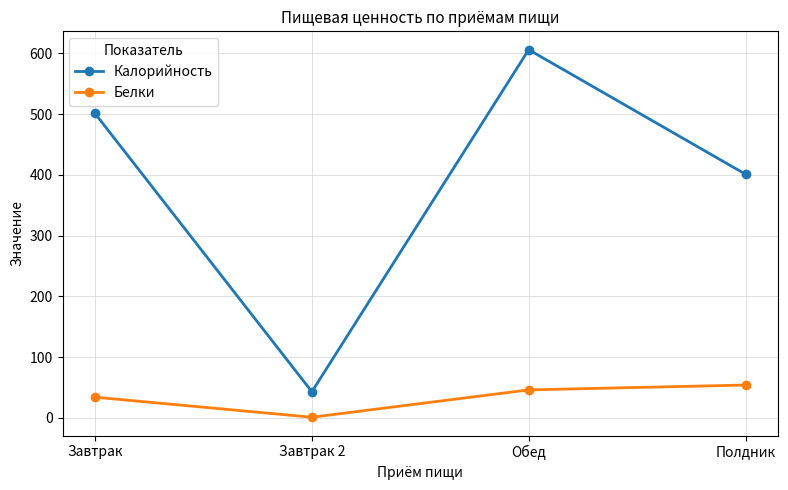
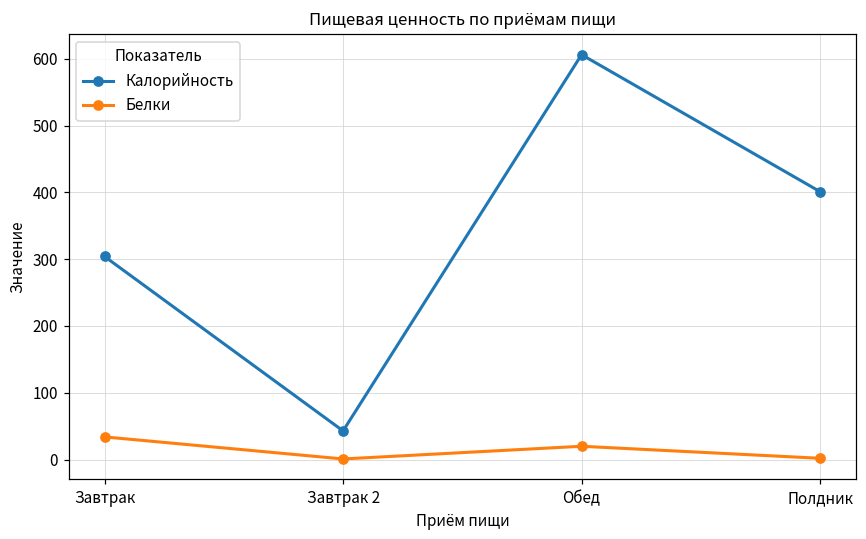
Калорийность, Завтрак: 500 -> 300
Белки, Обед: 50 -> 20
Белки, Полдник: 50 -> 0
